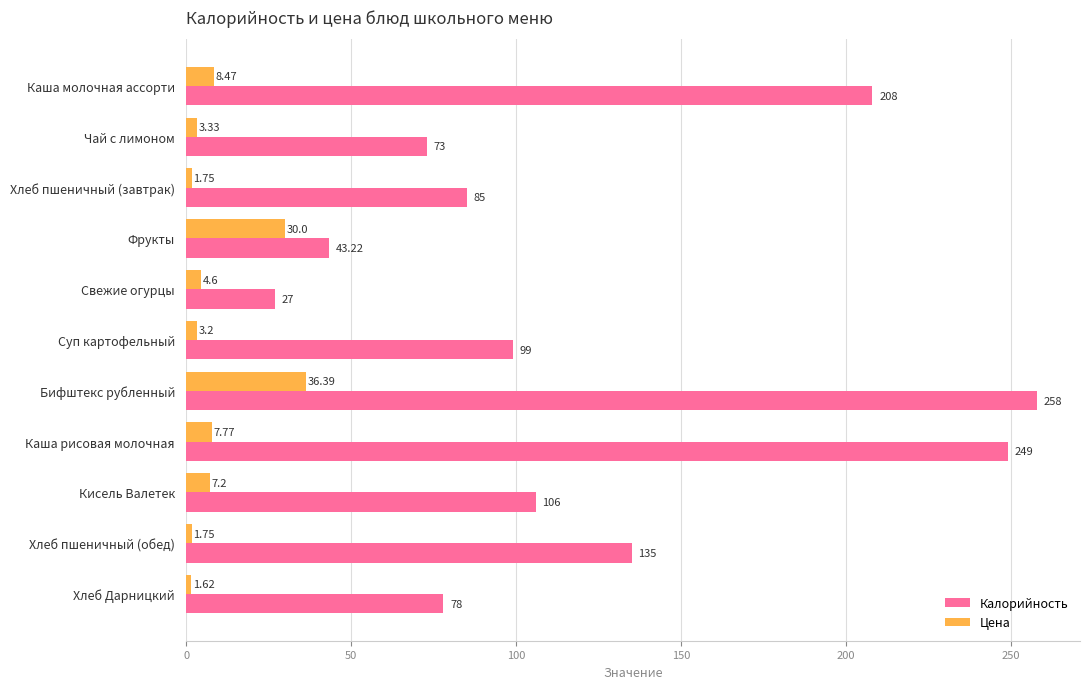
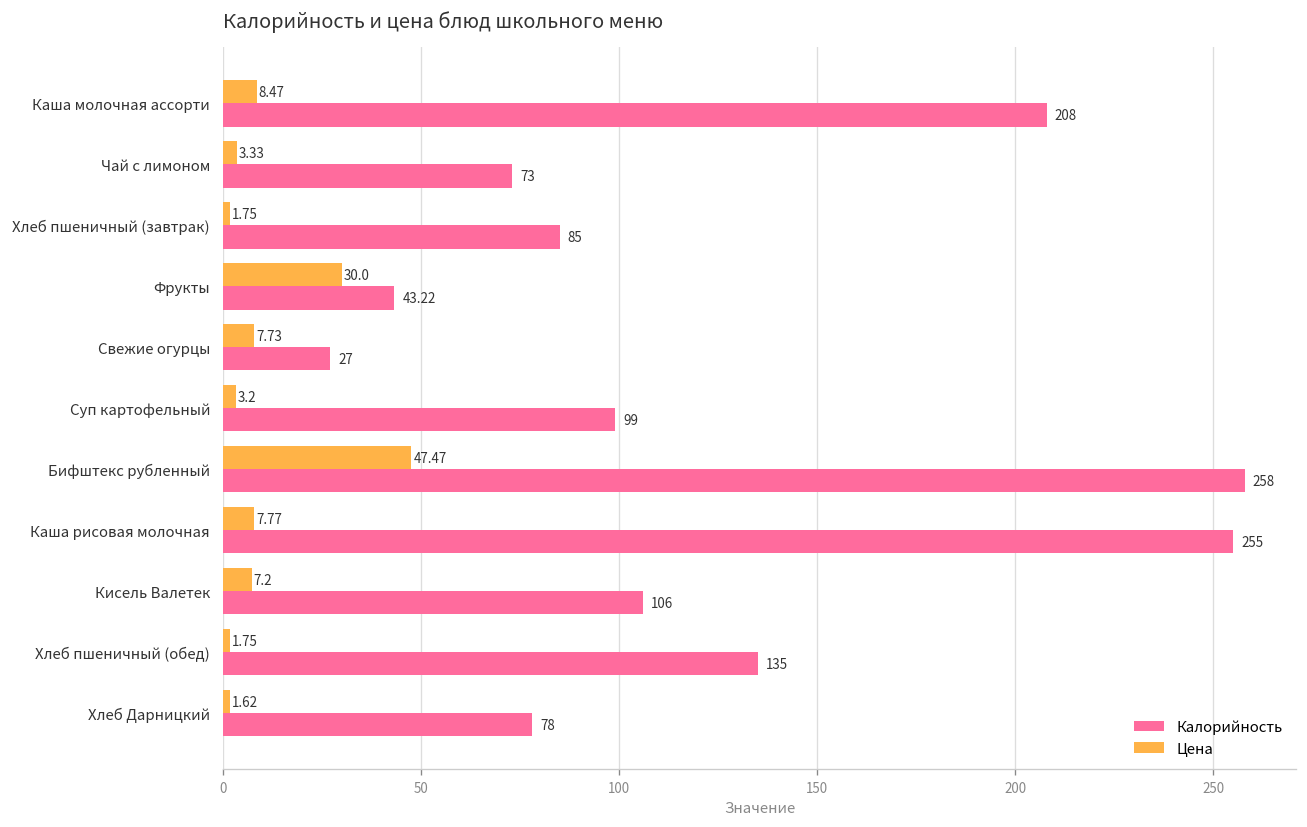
Цена, Свежие огурцы: 4.6 -> 7.73
Цена, Бифштекс рубленный: 36.39 -> 47.47
Калорийность, Каша рисовая молочная: 249 -> 255
